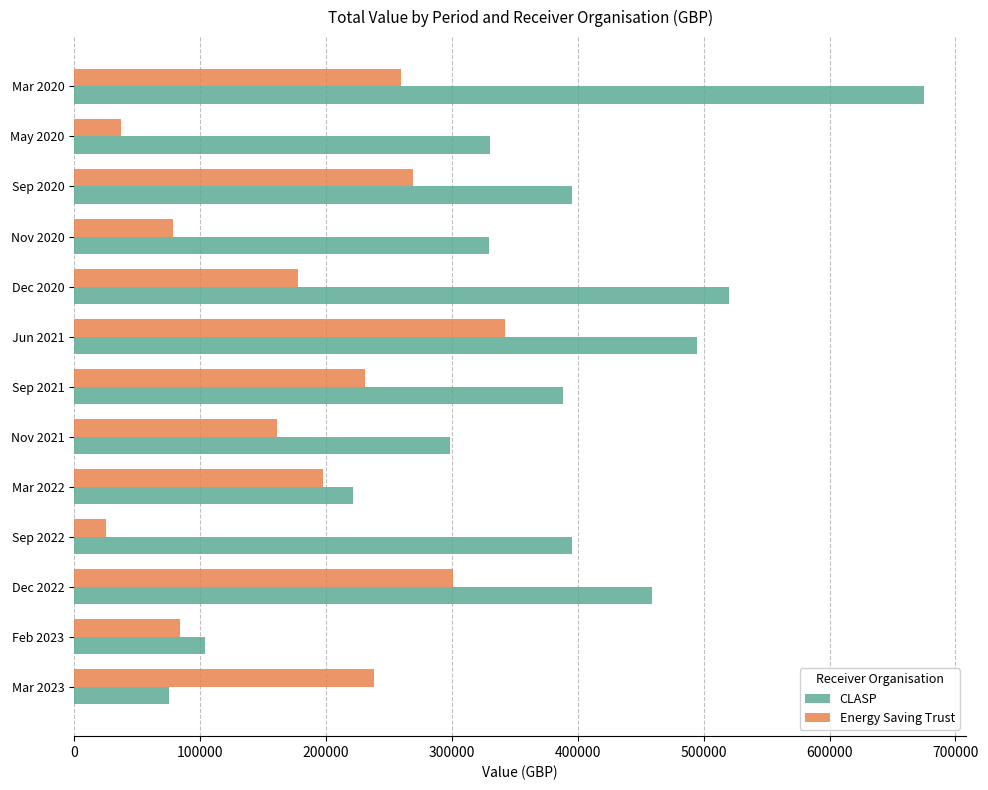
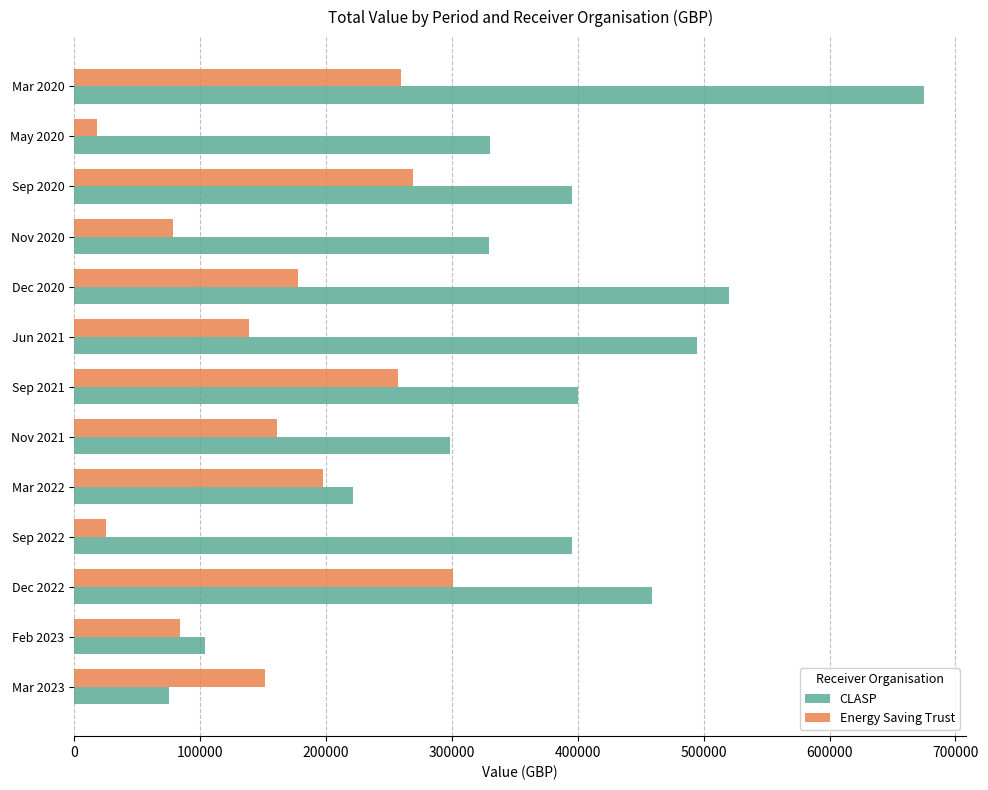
Energy Saving Trust, May 2020: 37000 -> 18000
Energy Saving Trust, Jun 2021: 343000 -> 139000
Energy Saving Trust, Sep 2021: 231000 -> 257000
CLASP, Sep 2021: 388000 -> 400000
Energy Saving Trust, Mar 2023: 238000 -> 151000
